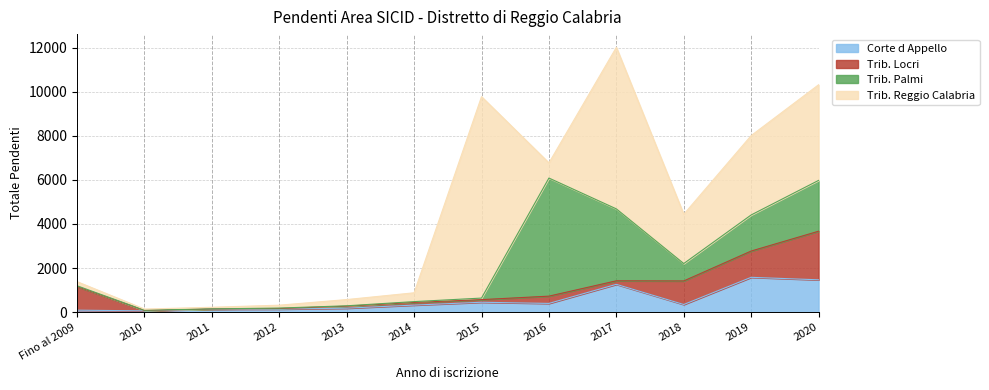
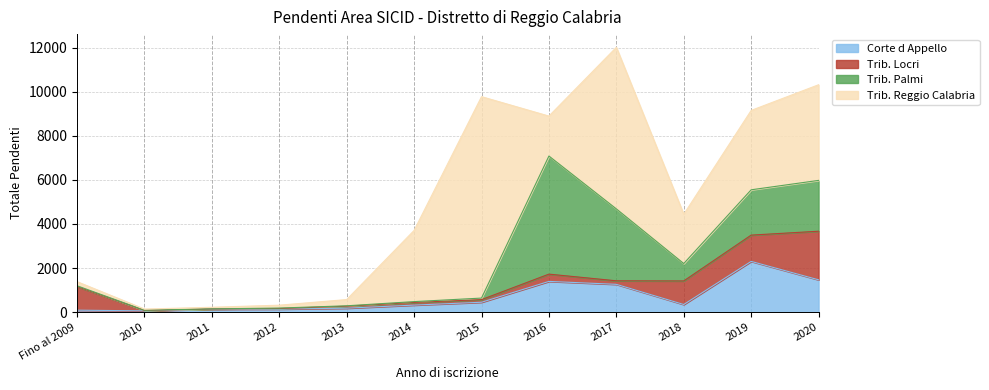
Trib. Reggio Calabria, 2014: 400 -> 3200
Corte d Appello, 2016: 400 -> 1400
Trib. Reggio Calabria, 2016: 700 -> 1800
Corte d Appello, 2019: 1600 -> 2300
Trib. Palmi, 2019: 1600 -> 2100
